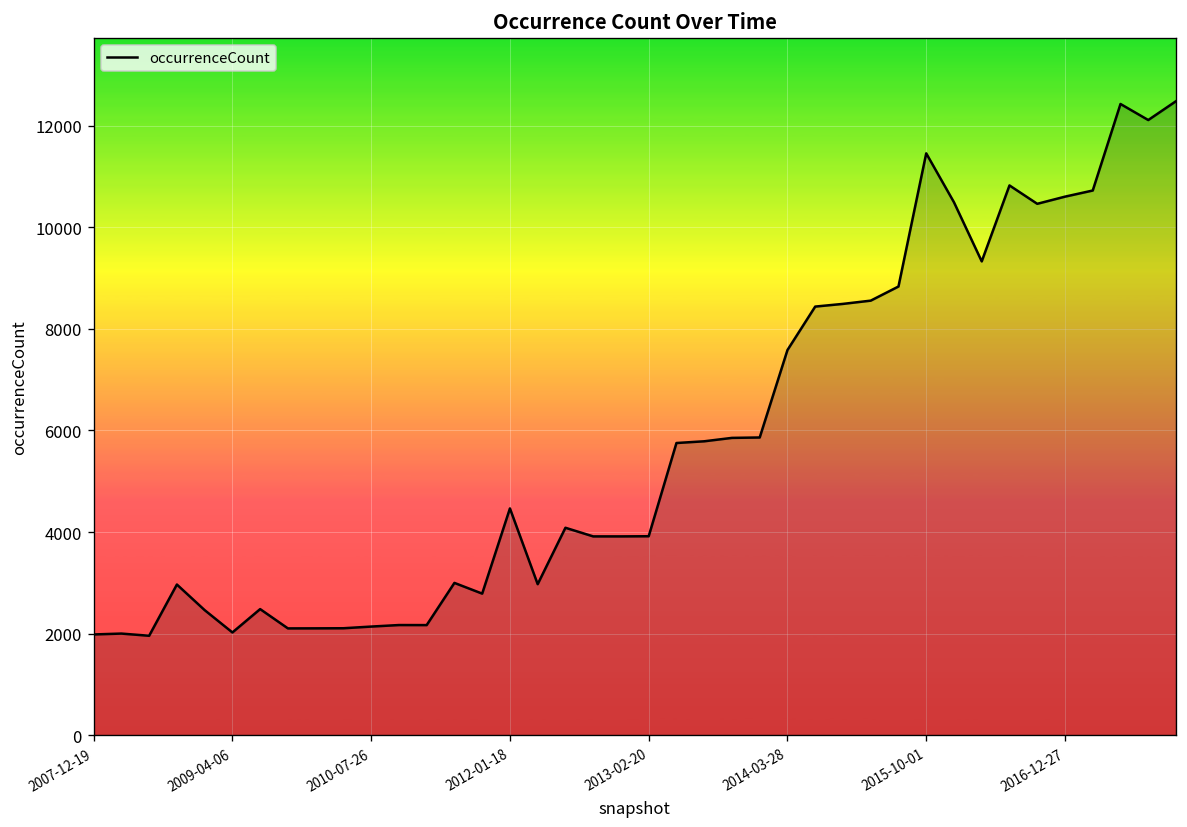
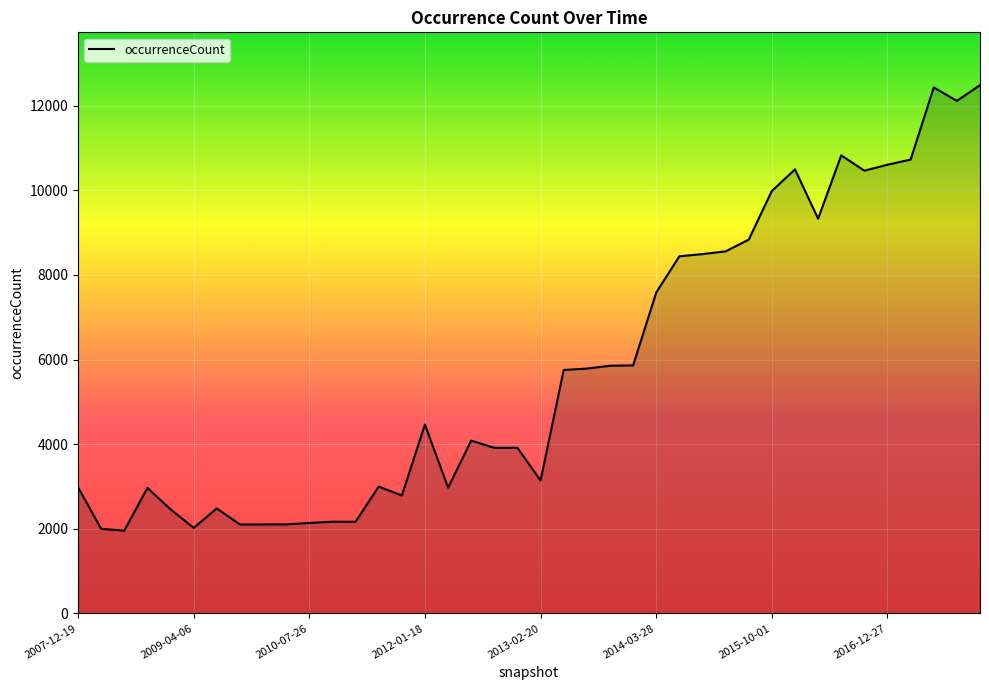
2007-12-19: 2000 -> 3000
2013-02-20: 3900 -> 3100
2015-10-01: 11500 -> 10000
